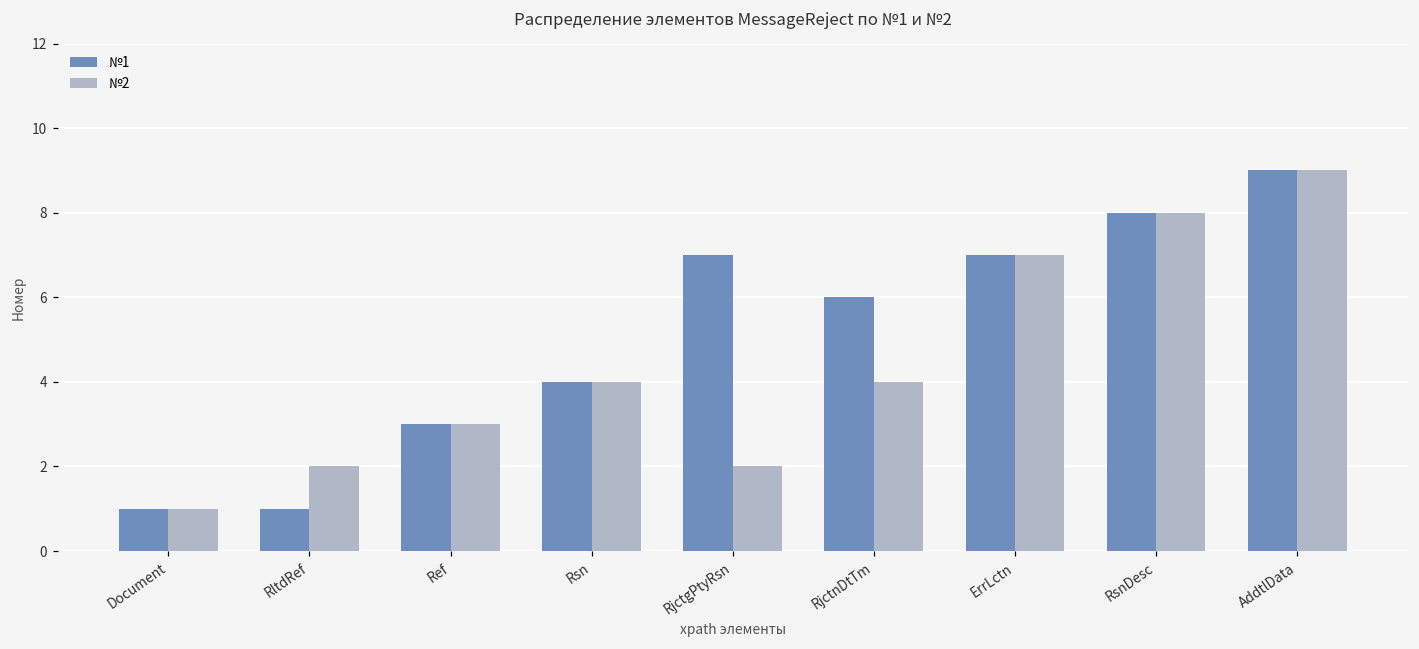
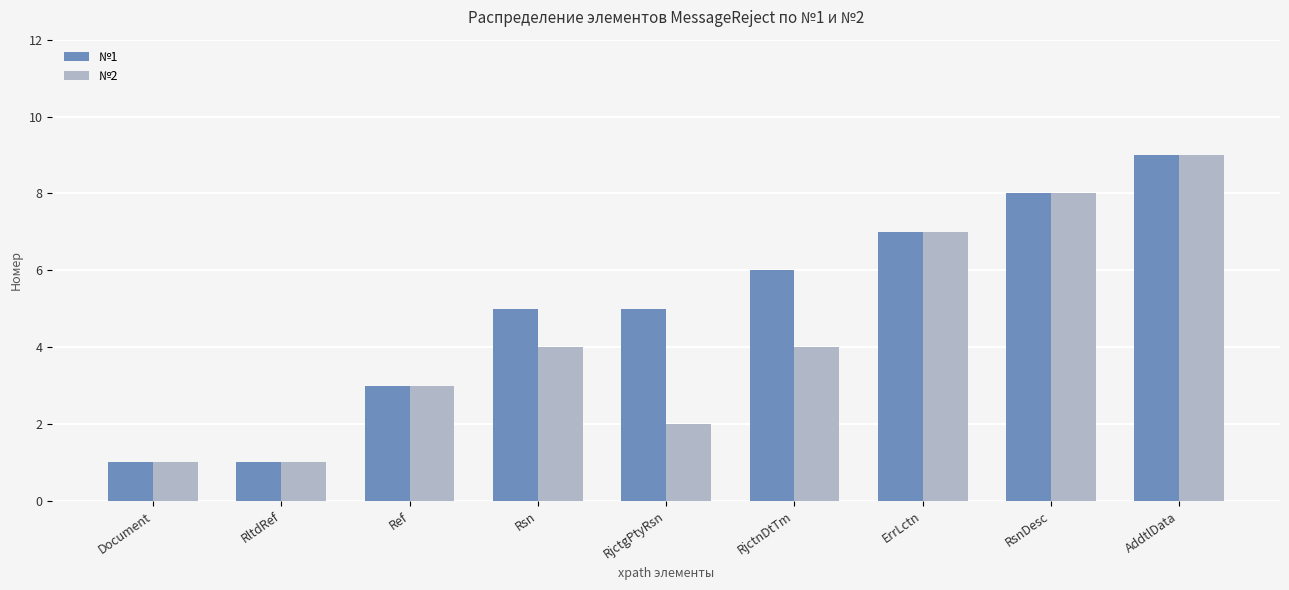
№2, RltdRef: 2 -> 1
№1, Rsn: 4 -> 5
№1, RjctgPtyRsn: 7 -> 5
